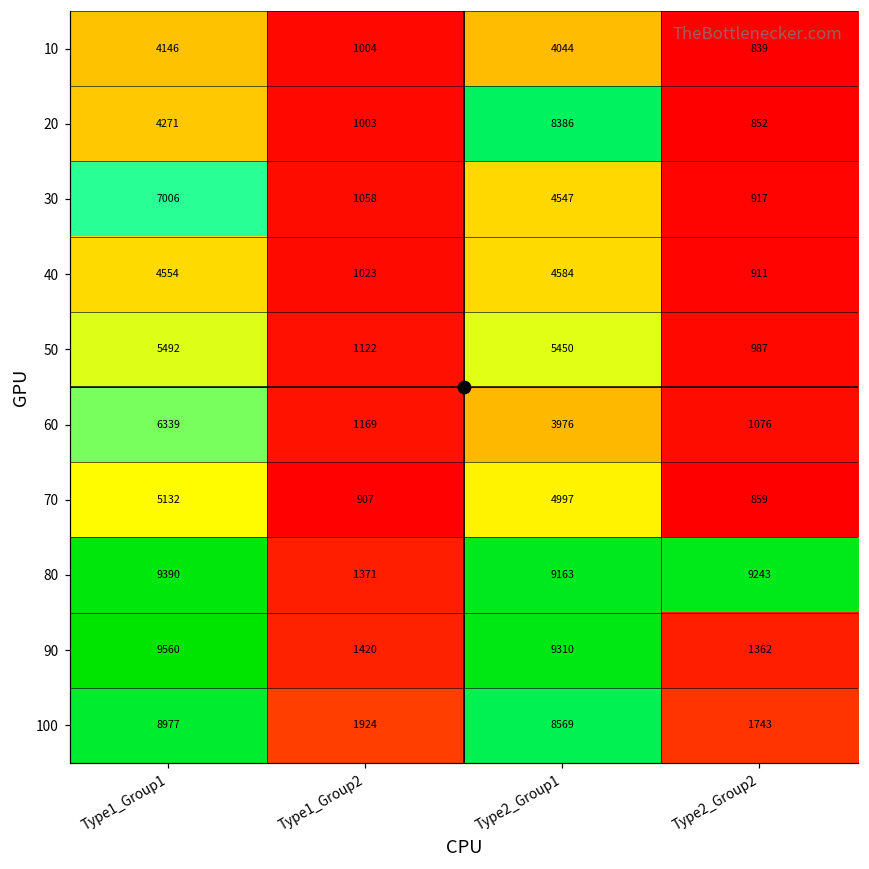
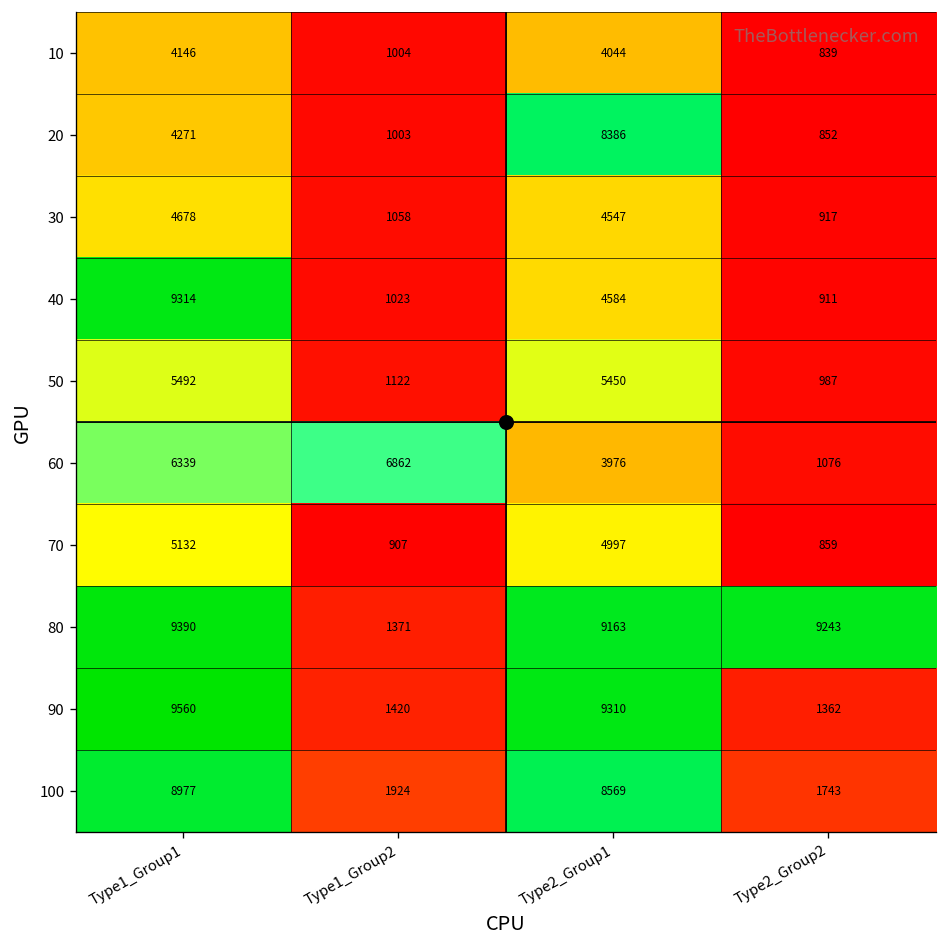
30, Type1_Group1: 7006 -> 4678
40, Type1_Group1: 4554 -> 9314
60, Type1_Group2: 1169 -> 6862
